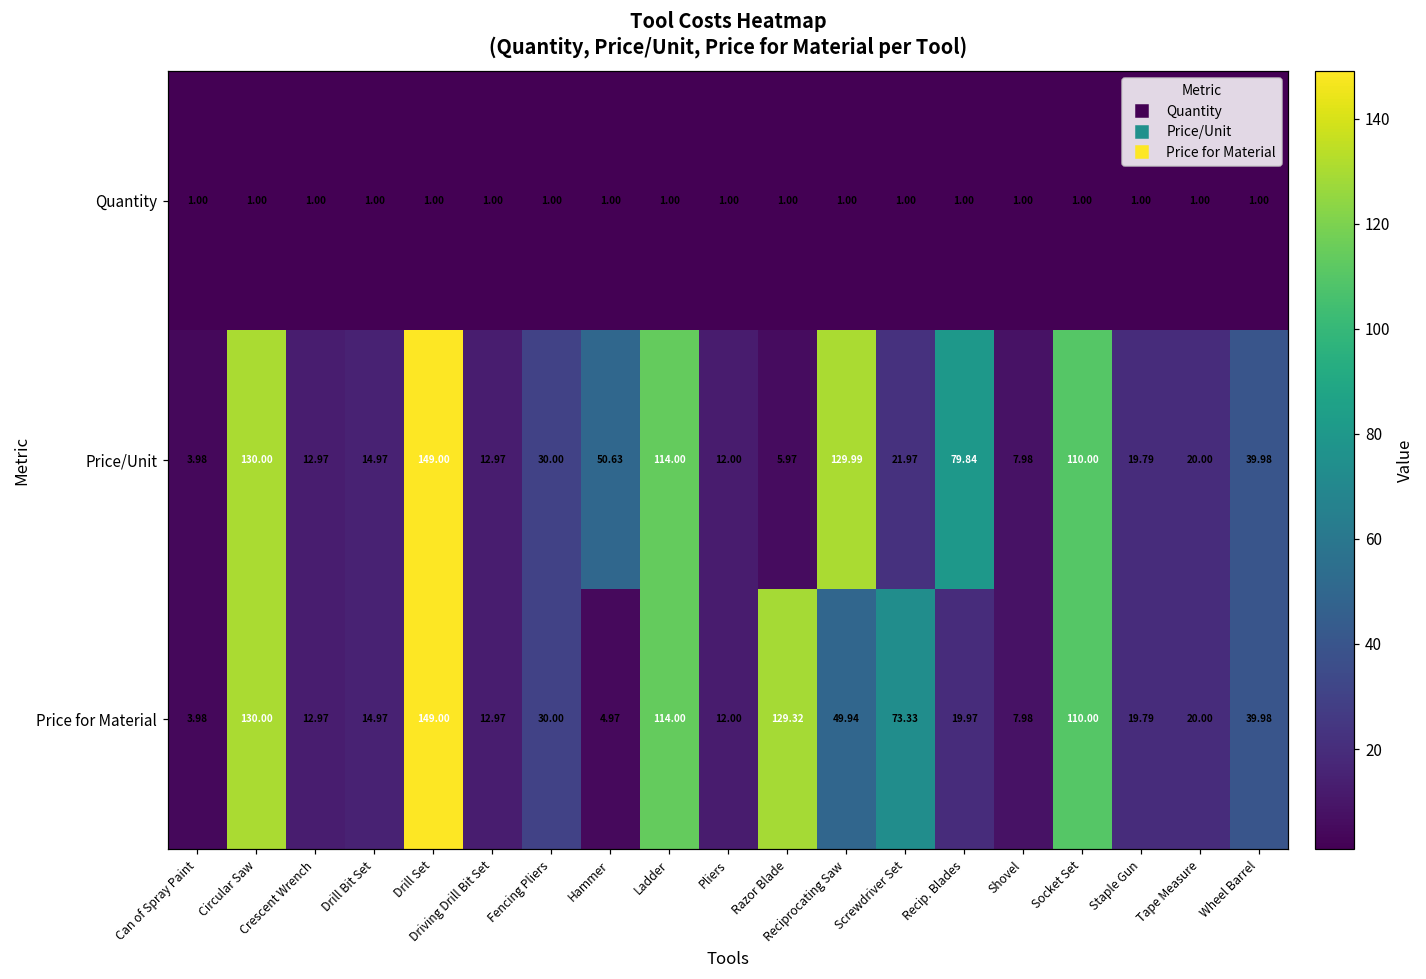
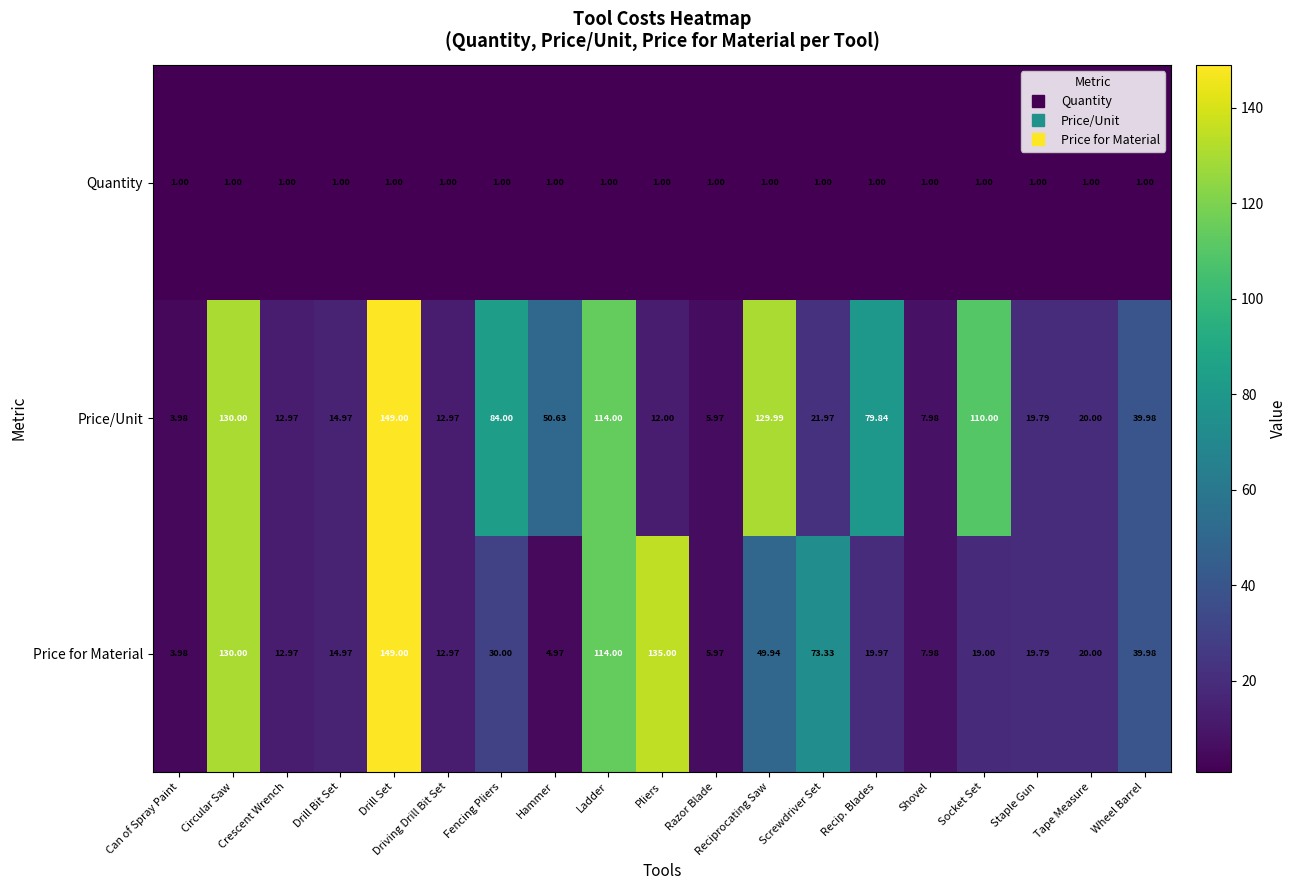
Price/Unit, Fencing Pliers: 30.00 -> 84.00
Price for Material, Pliers: 12.00 -> 135.00
Price for Material, Razor Blade: 129.32 -> 5.97
Price for Material, Socket Set: 110.00 -> 19.00
